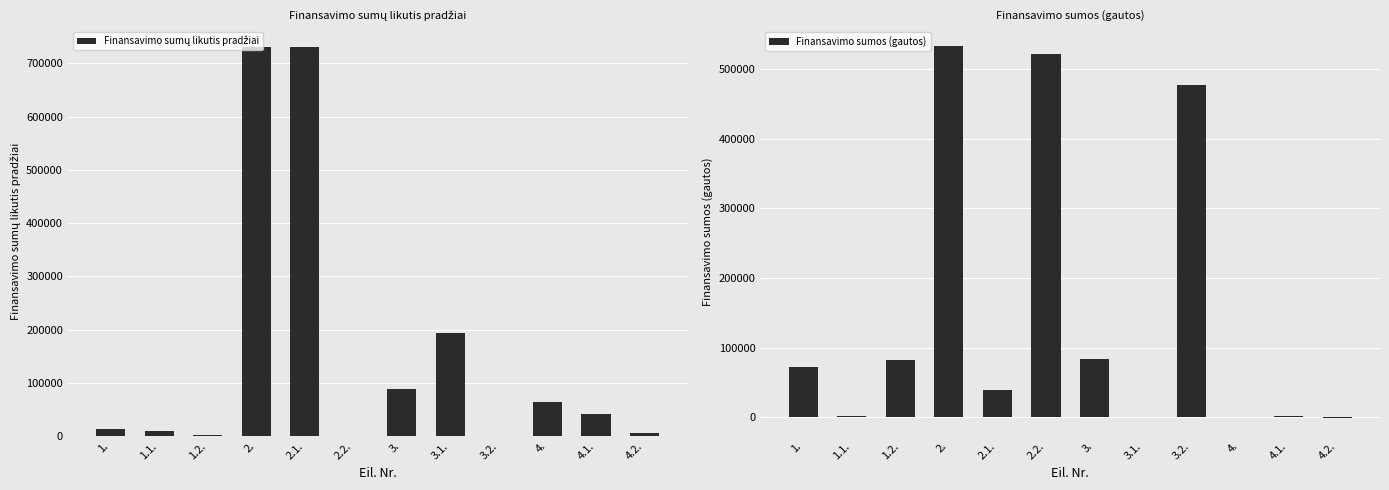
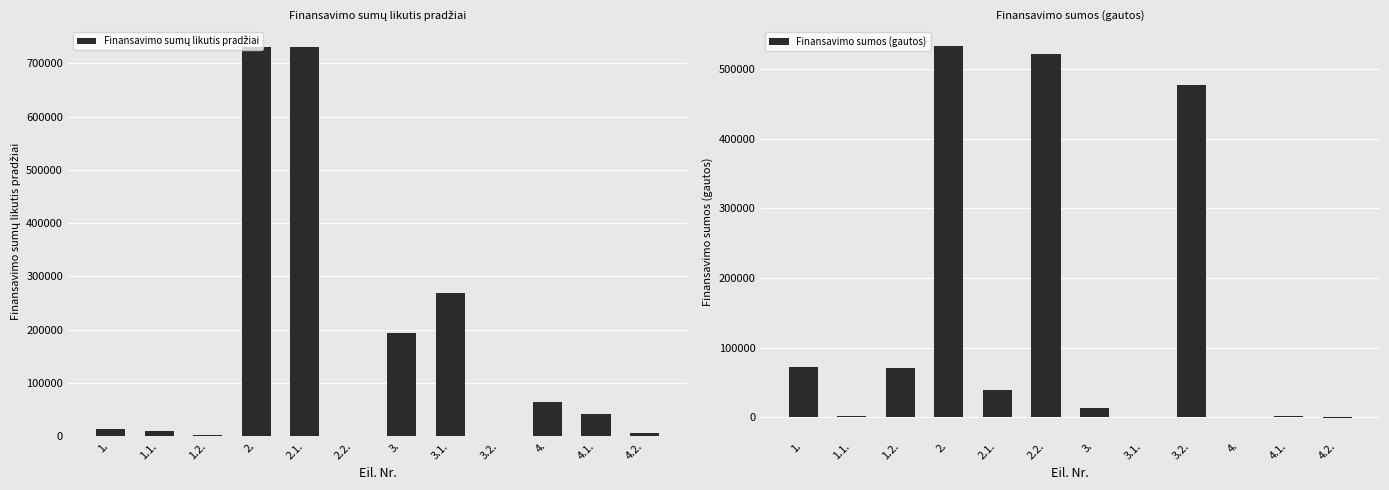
Finansavimo sumų likutis pradžiai, 3.: 90000 -> 190000
Finansavimo sumų likutis pradžiai, 3.1.: 190000 -> 270000
Finansavimo sumos (gautos), 1.2.: 80000 -> 70000
Finansavimo sumos (gautos), 3.: 80000 -> 10000
